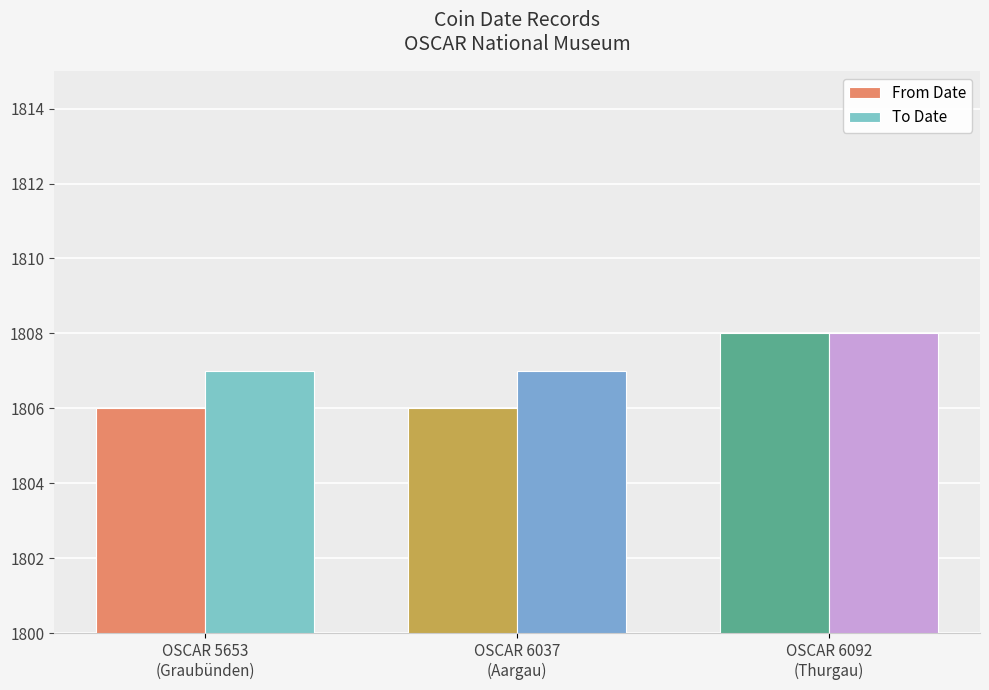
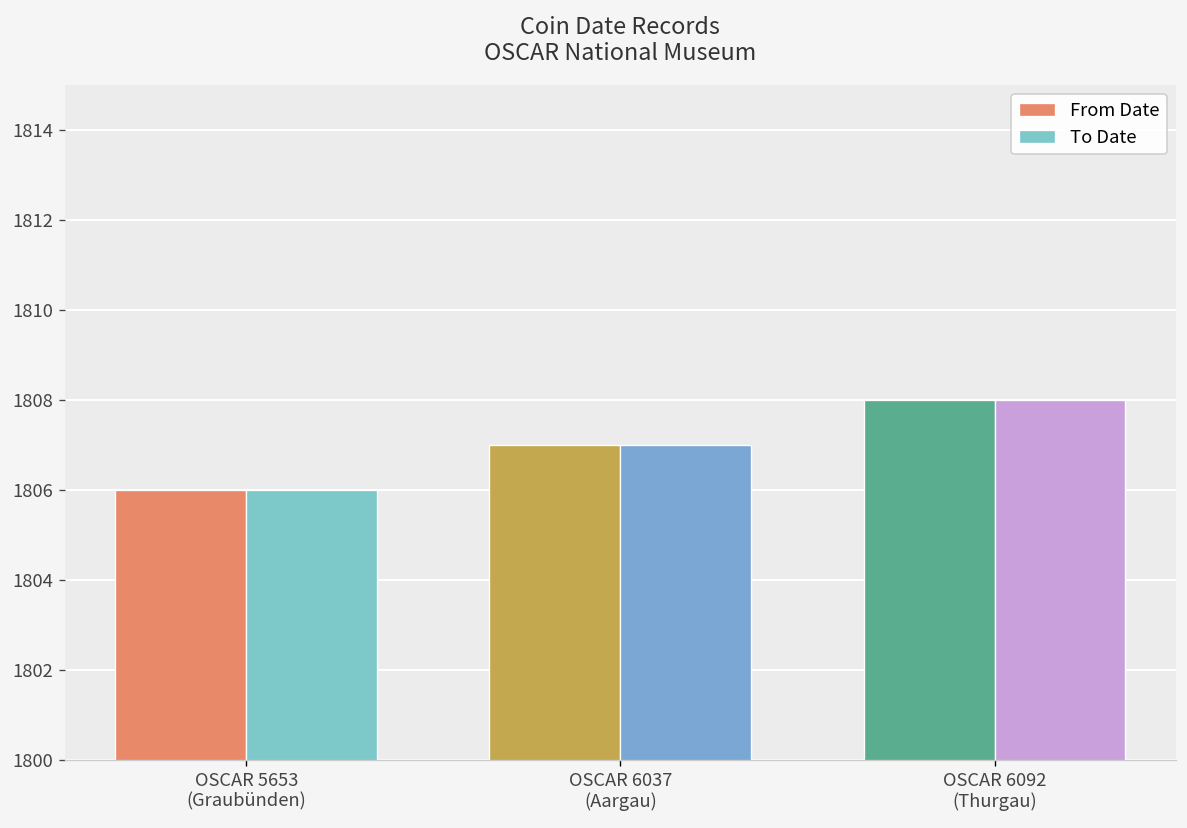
To Date, OSCAR 5653 (Graubünden): 1807 -> 1806
From Date, OSCAR 6037 (Aargau): 1806 -> 1807
